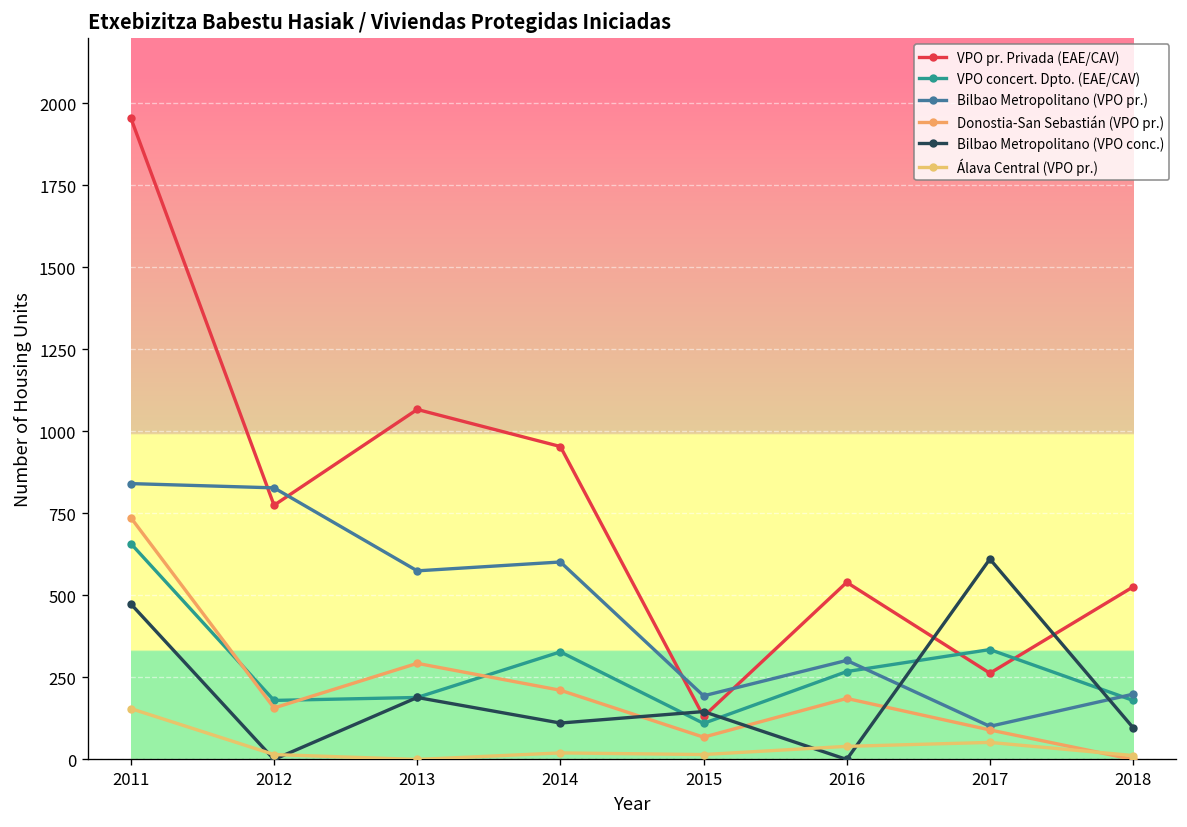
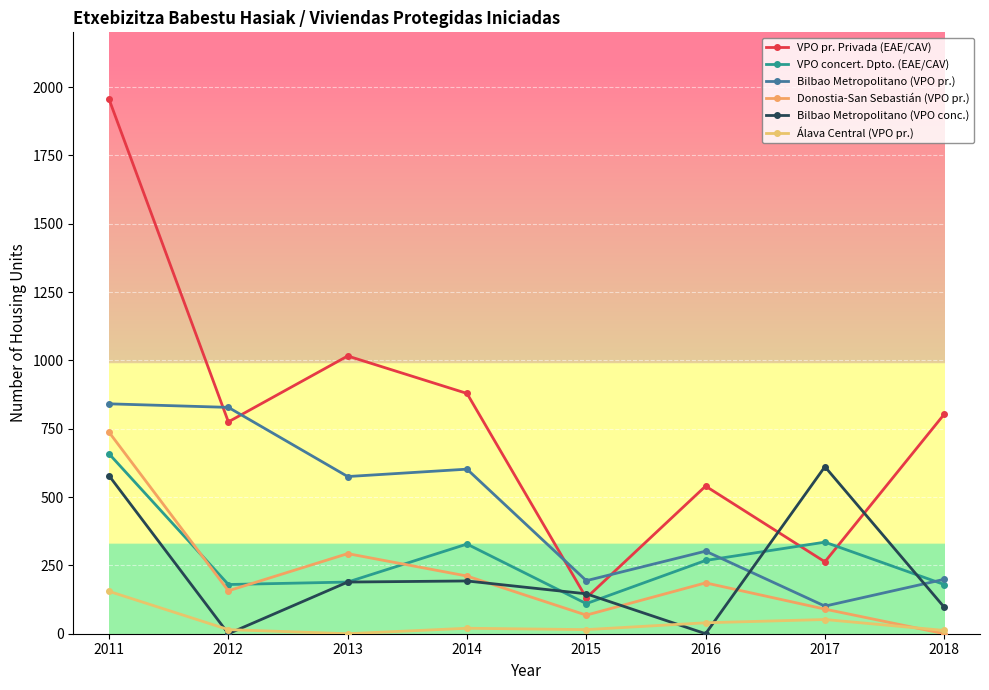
Bilbao Metropolitano (VPO conc.), 2011: 470 -> 580
VPO pr. Privada (EAE/CAV), 2013: 1070 -> 1020
VPO pr. Privada (EAE/CAV), 2014: 950 -> 880
Bilbao Metropolitano (VPO conc.), 2014: 110 -> 190
VPO pr. Privada (EAE/CAV), 2018: 530 -> 800
